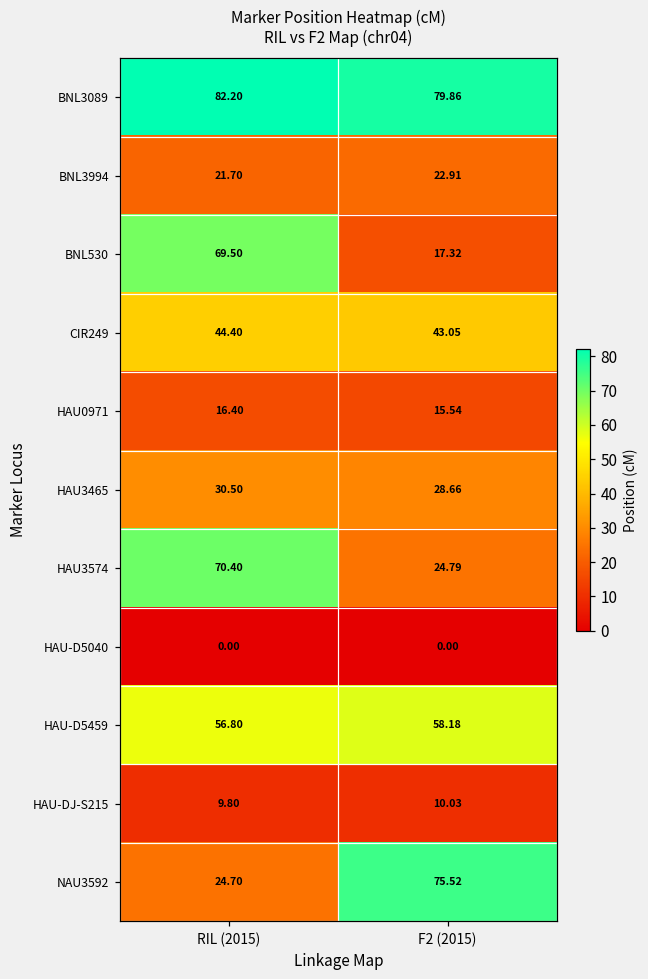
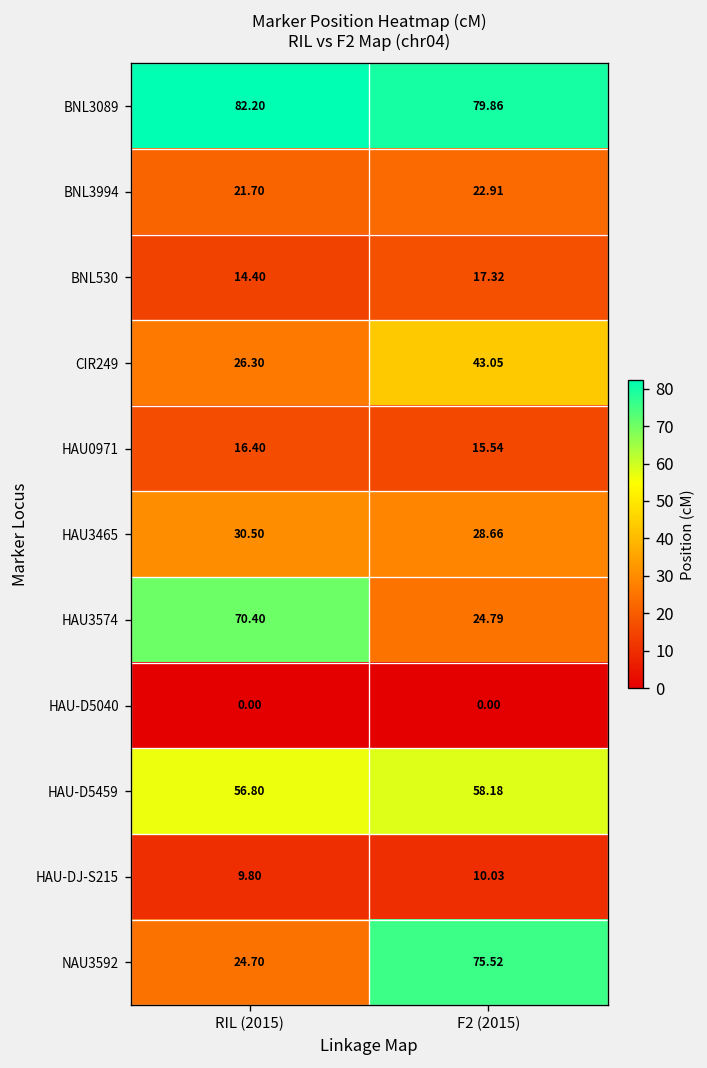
BNL530, RIL (2015): 69.50 -> 14.40
CIR249, RIL (2015): 44.40 -> 26.30
